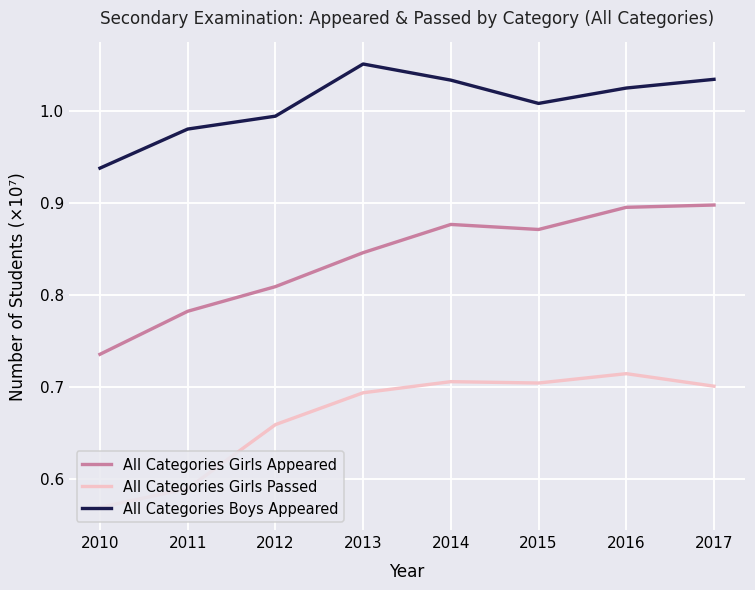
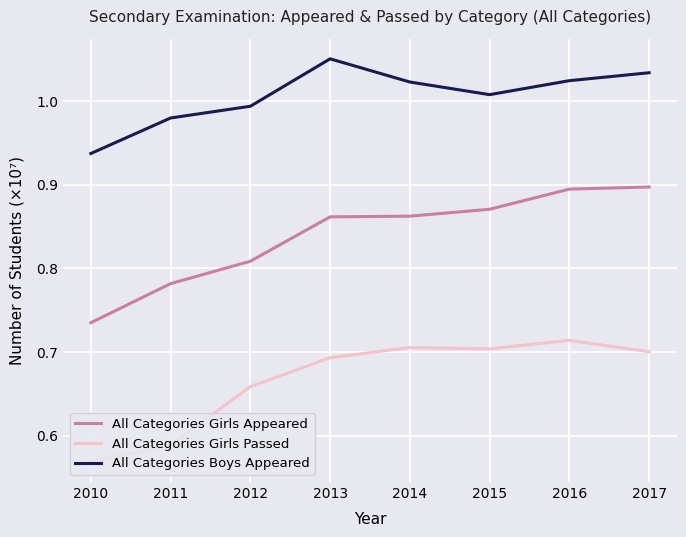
All Categories Girls Appeared, 2013: 0.85 -> 0.86
All Categories Girls Appeared, 2014: 0.88 -> 0.86
All Categories Boys Appeared, 2014: 1.03 -> 1.02
